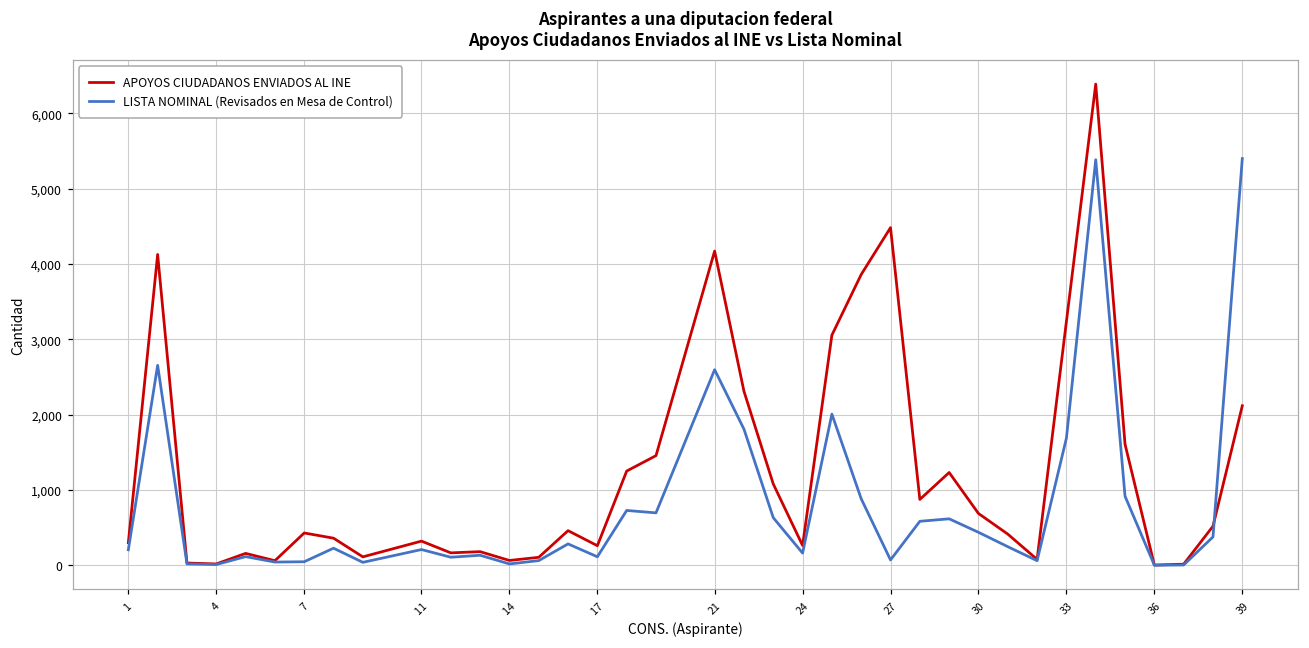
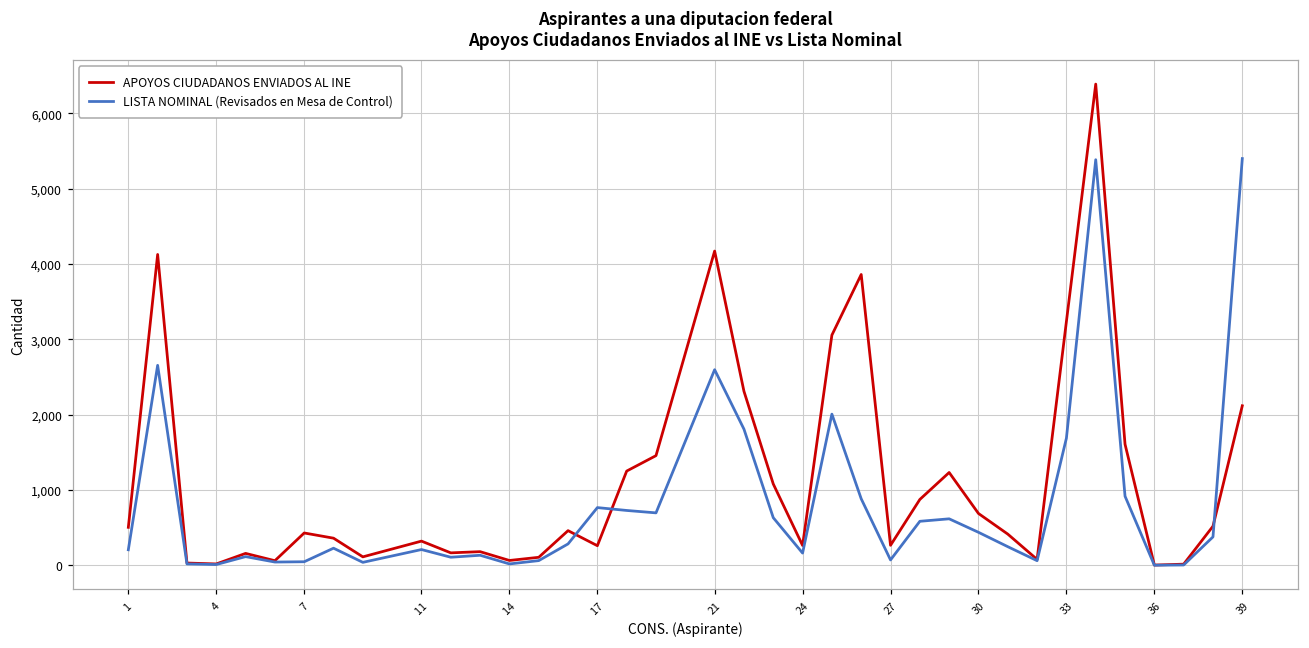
APOYOS CIUDADANOS ENVIADOS AL INE, 1: 300 -> 500
LISTA NOMINAL (Revisados en Mesa de Control), 17: 100 -> 800
APOYOS CIUDADANOS ENVIADOS AL INE, 27: 4,500 -> 300
